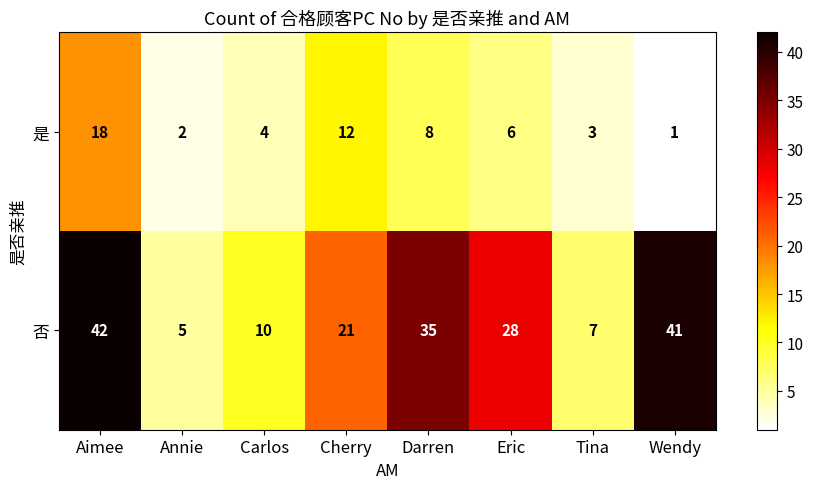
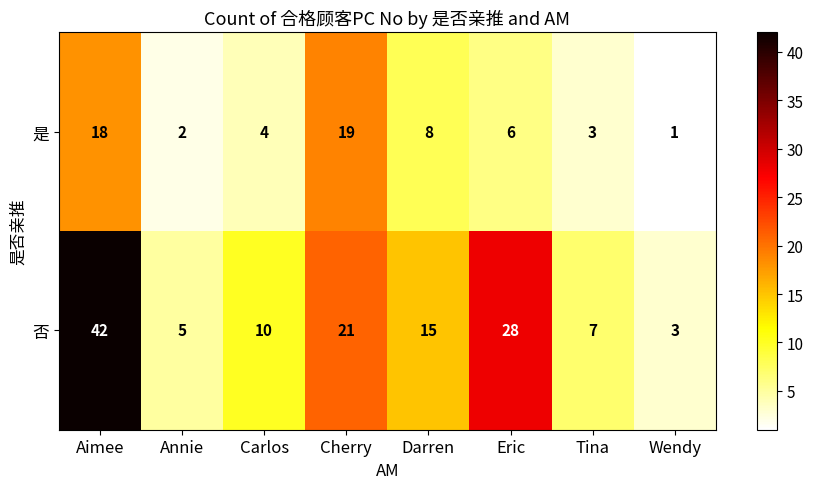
是, Cherry: 12 -> 19
否, Darren: 35 -> 15
否, Wendy: 41 -> 3
